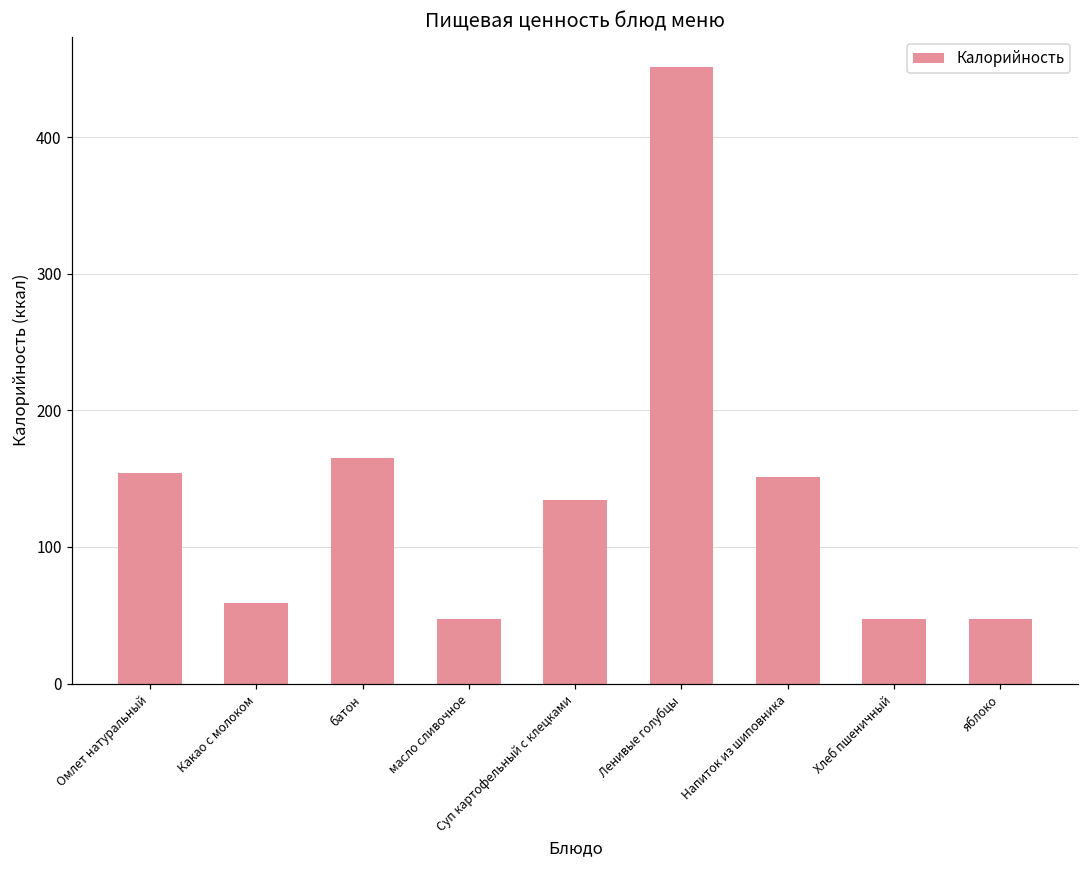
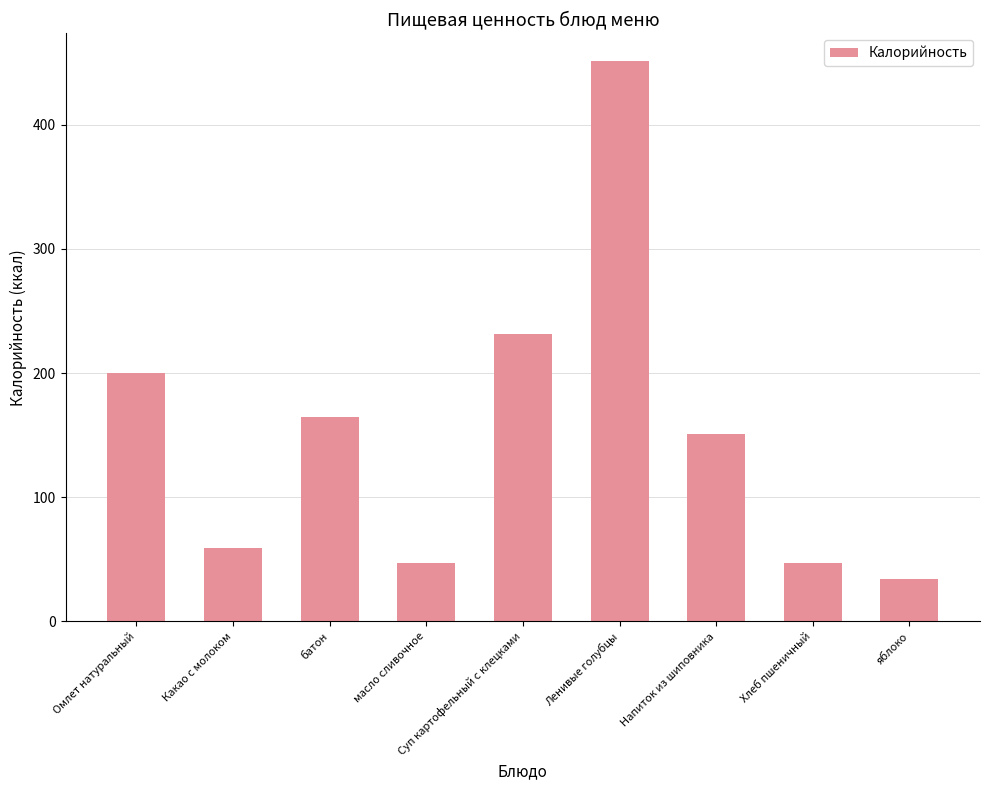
Омлет натуральный: 154 -> 200
Суп картофельный с клецками: 135 -> 231
яблоко: 47 -> 34
